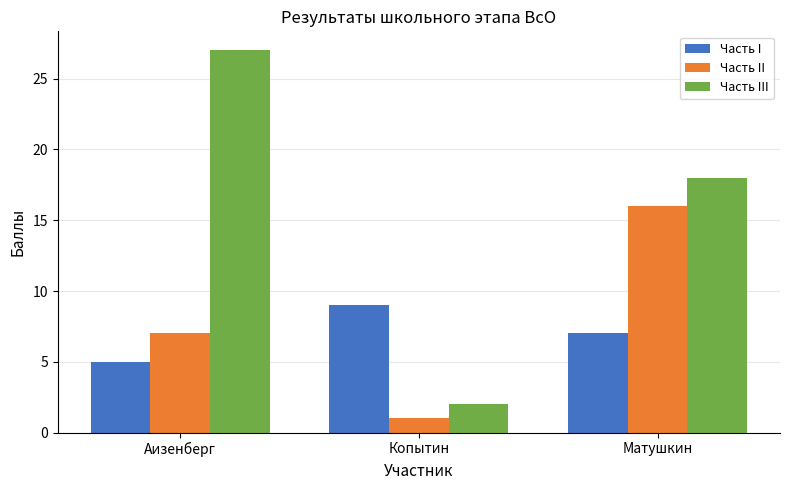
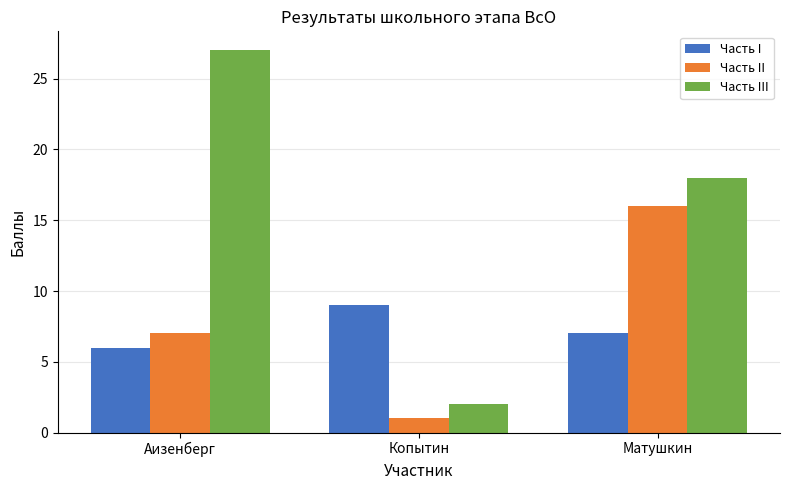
Часть I, Аизенберг: 5 -> 6
